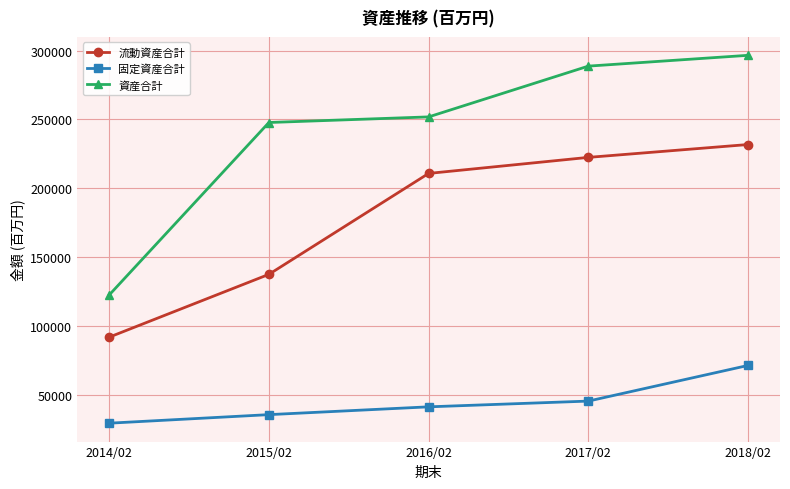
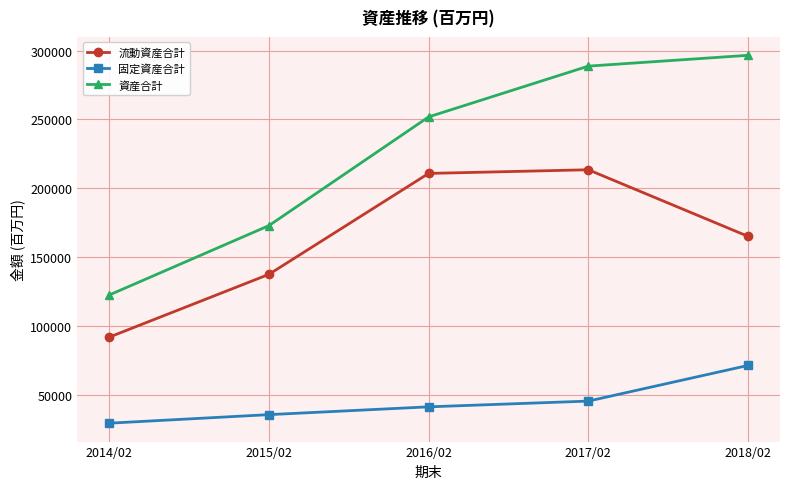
資産合計, 2015/02: 248000 -> 173000
流動資産合計, 2017/02: 222000 -> 213000
流動資産合計, 2018/02: 232000 -> 165000
